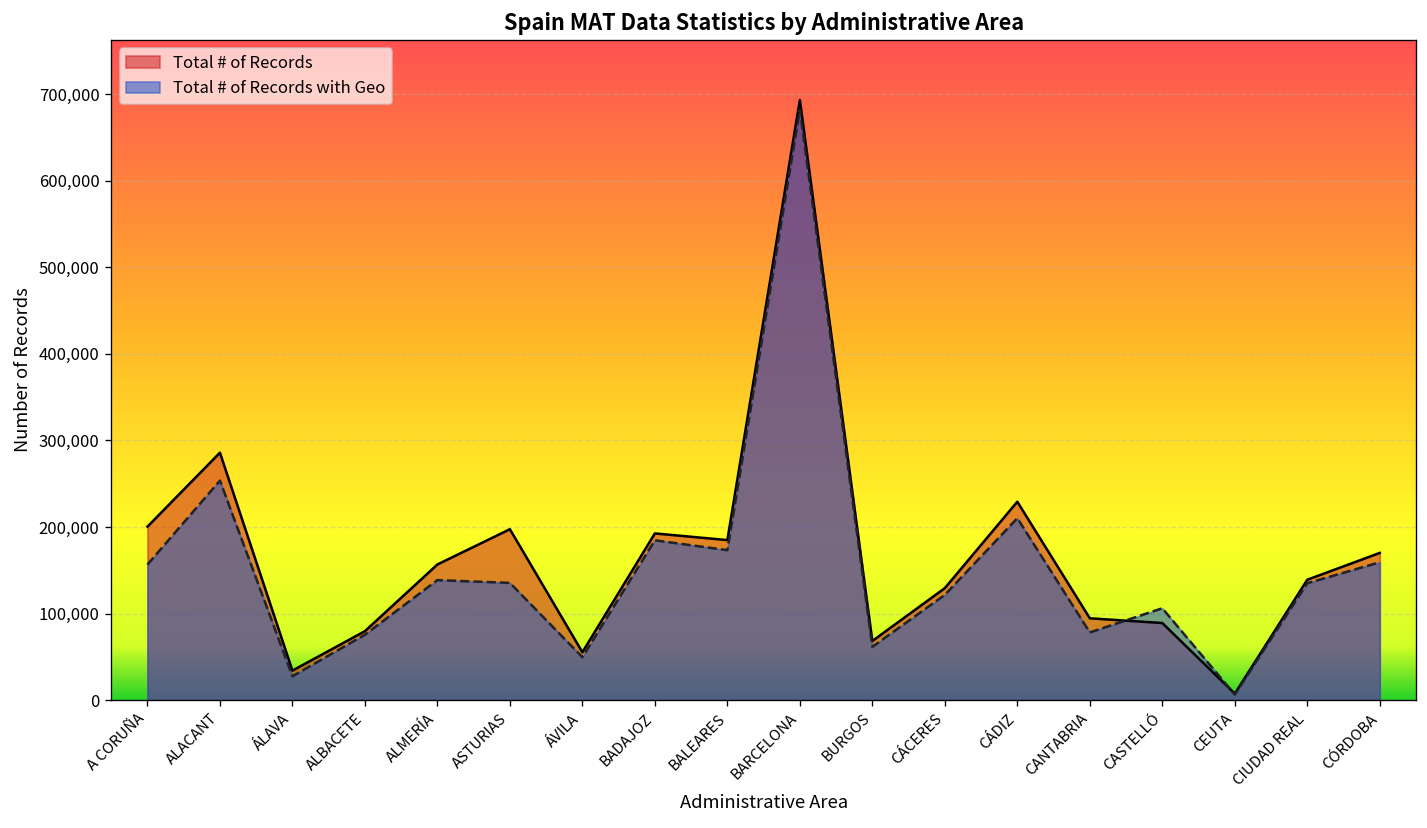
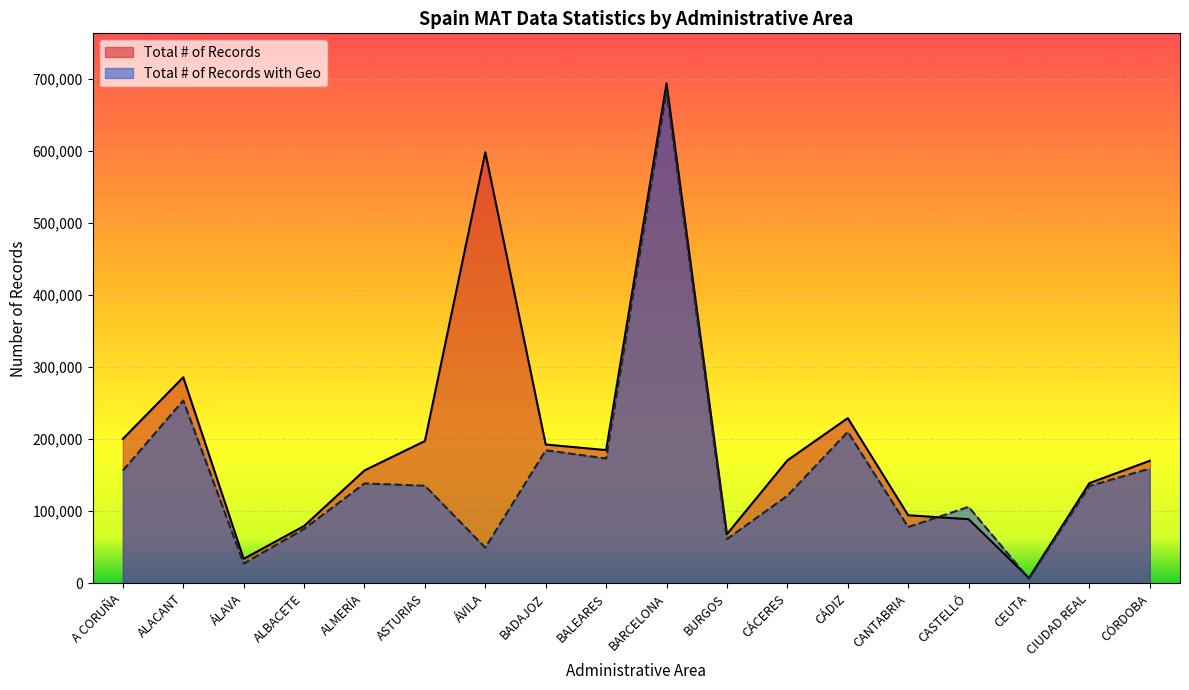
Total # of Records, ÁVILA: 60,000 -> 600,000
Total # of Records, CÁCERES: 130,000 -> 170,000
